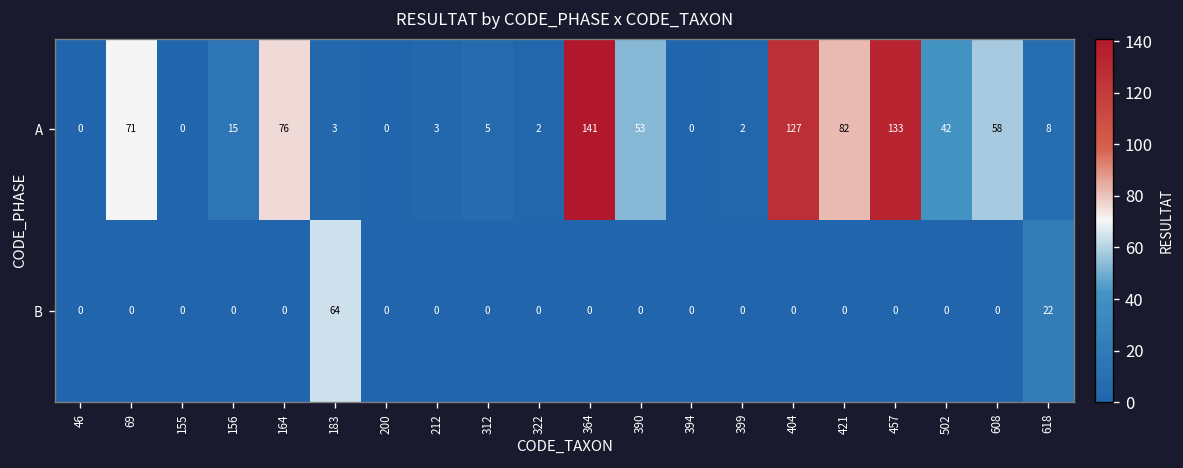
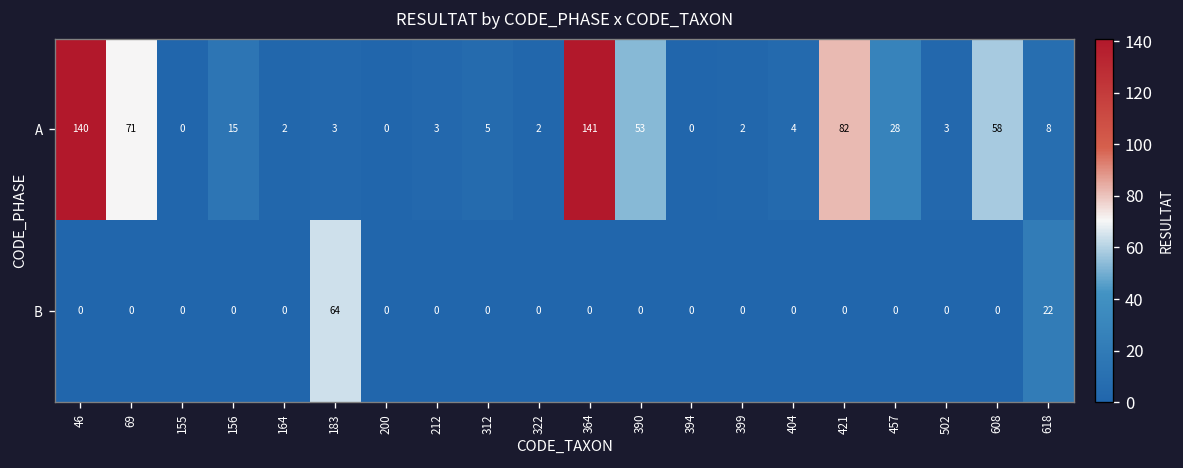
A, 46: 0 -> 140
A, 164: 76 -> 2
A, 404: 127 -> 4
A, 457: 133 -> 28
A, 502: 42 -> 3
